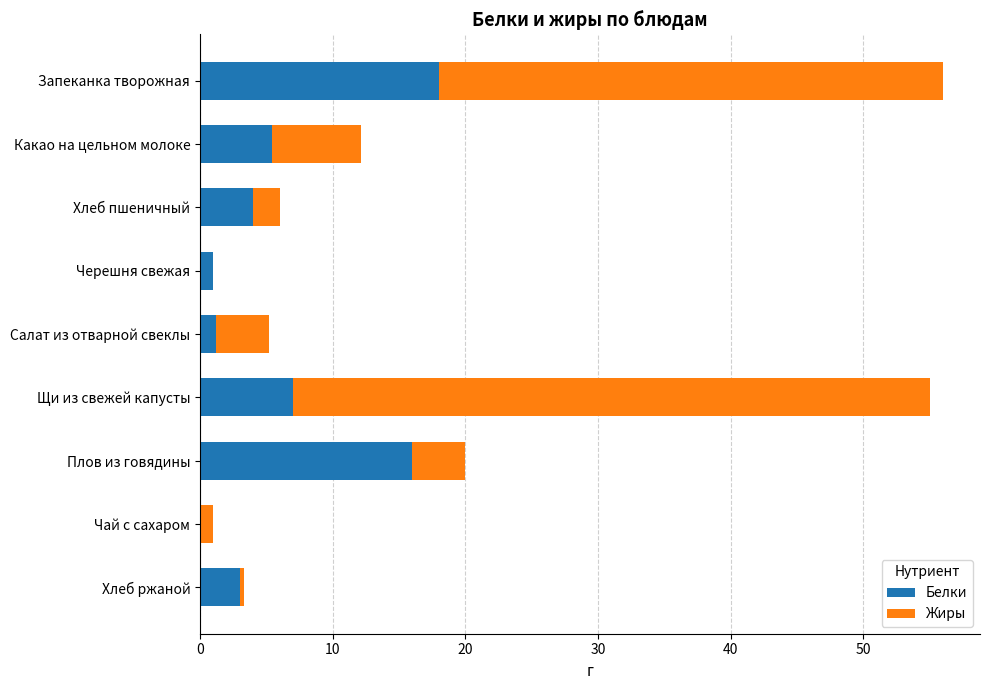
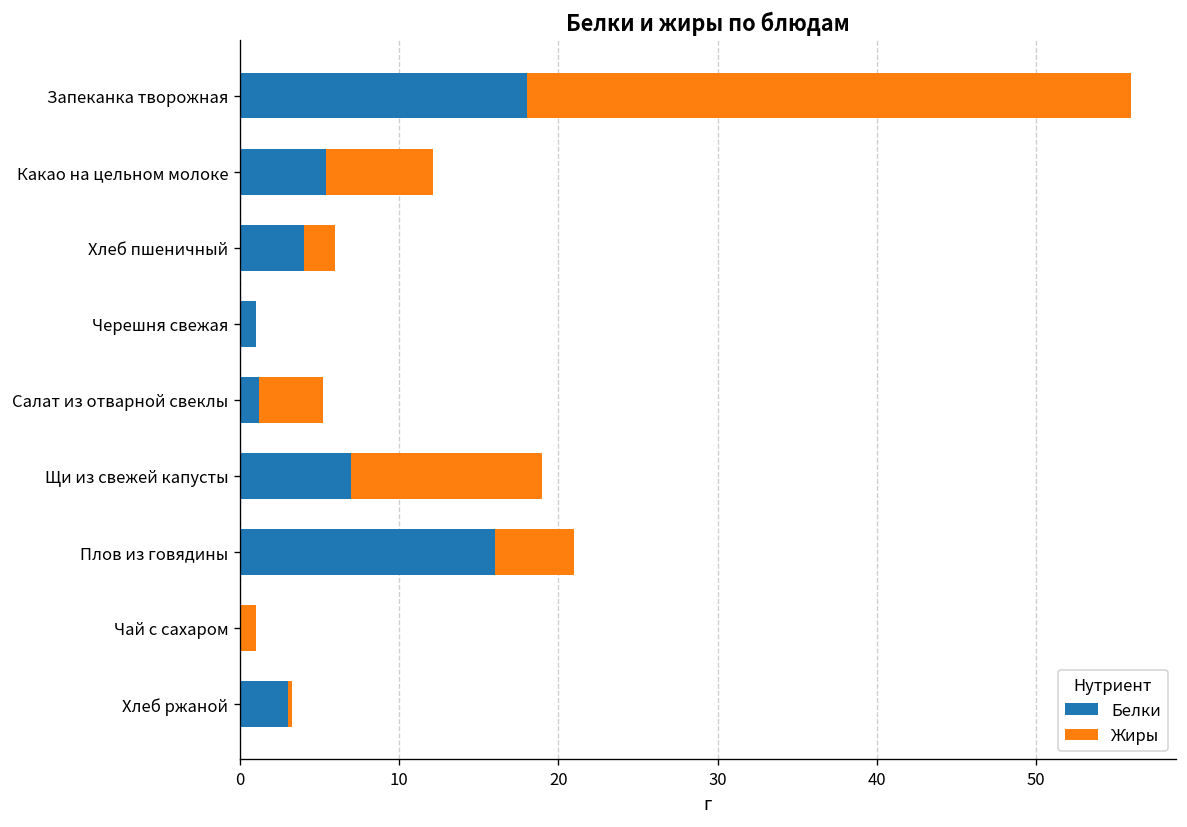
Жиры, Щи из свежей капусты: 48 -> 12
Жиры, Плов из говядины: 4 -> 5
